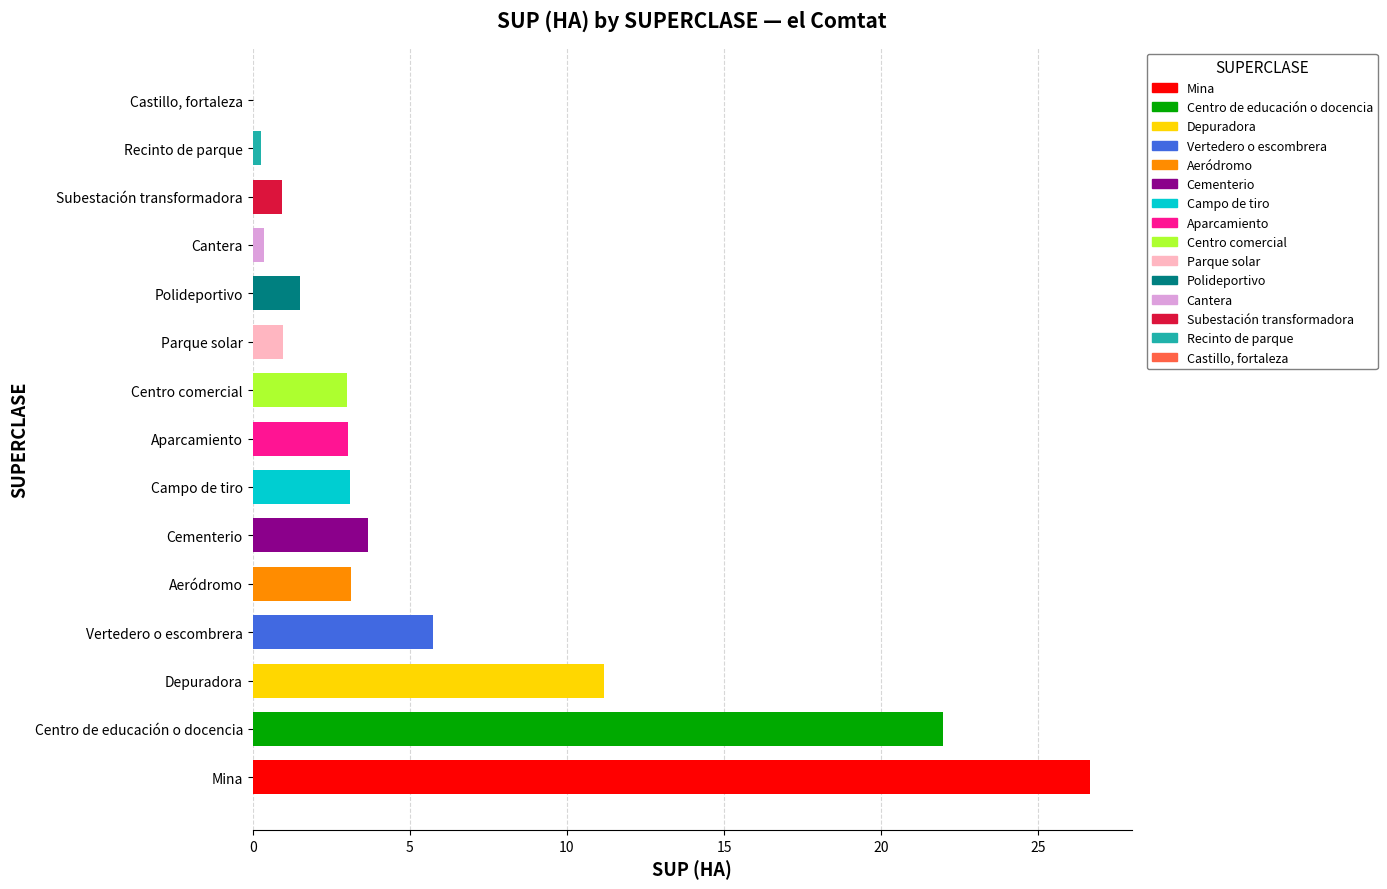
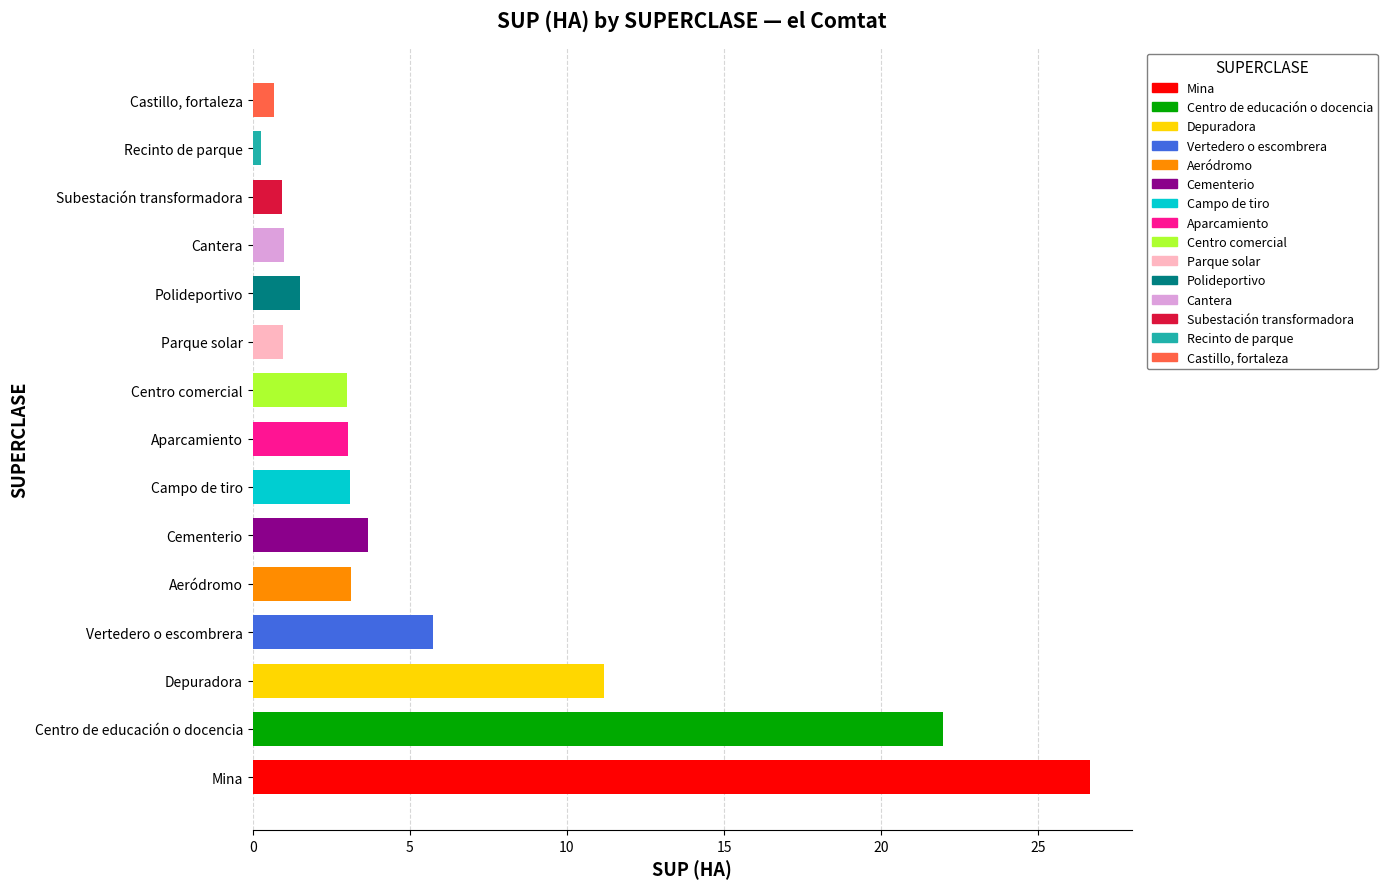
Castillo, fortaleza: 0.0 -> 0.7
Cantera: 0.3 -> 1.0
